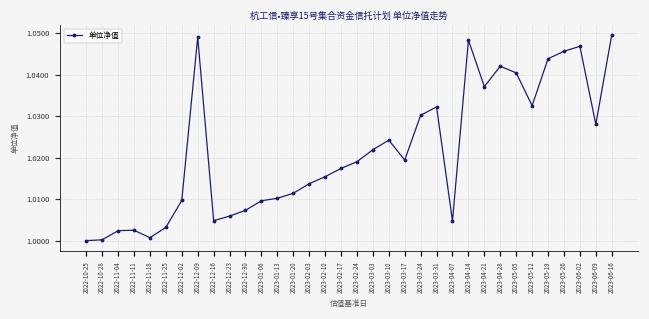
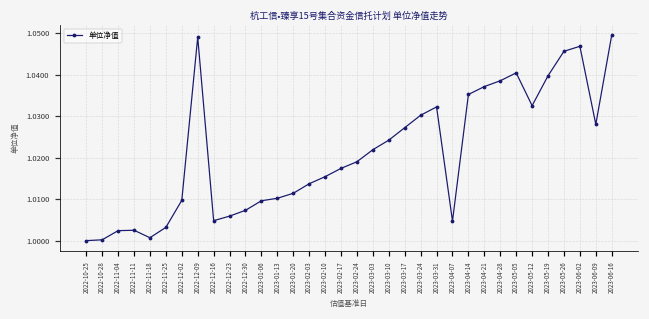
2023-03-17: 1.019 -> 1.027
2023-04-14: 1.048 -> 1.035
2023-04-28: 1.042 -> 1.039
2023-05-19: 1.044 -> 1.040
